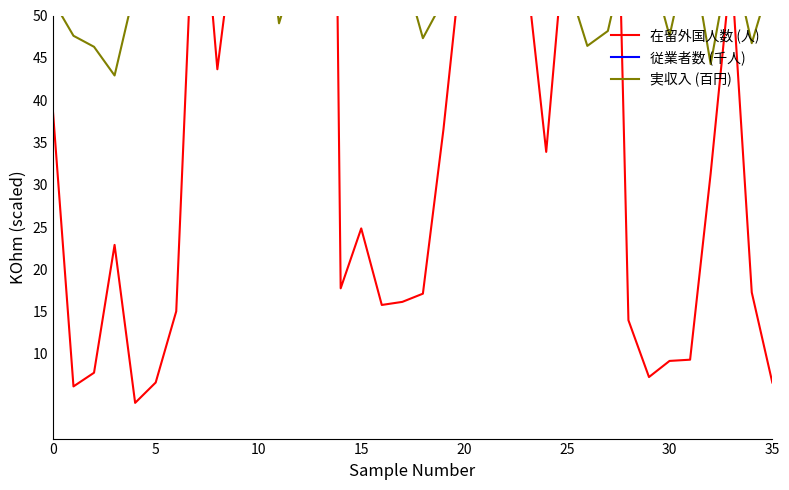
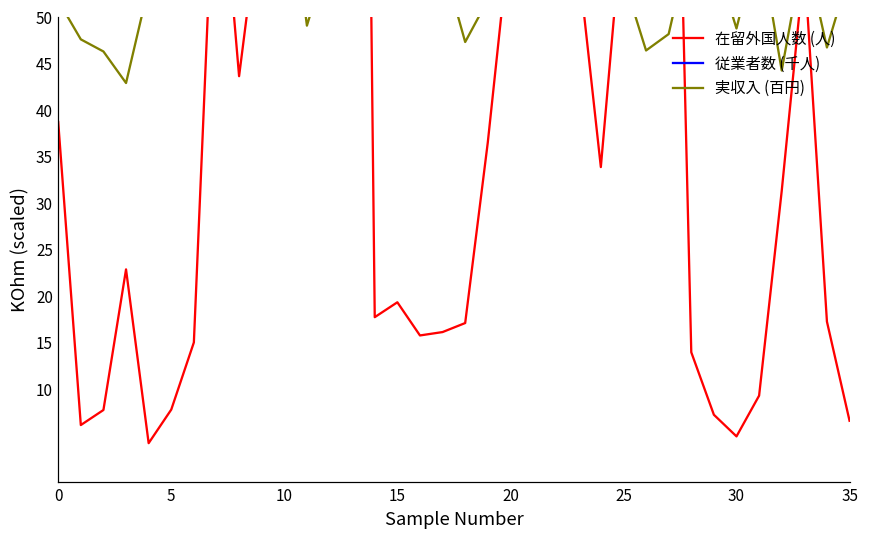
在留外国人数 (人), 5: 7 -> 8
在留外国人数 (人), 15: 25 -> 19
在留外国人数 (人), 30: 9 -> 5
実収入 (百円), 30: 48 -> 49
